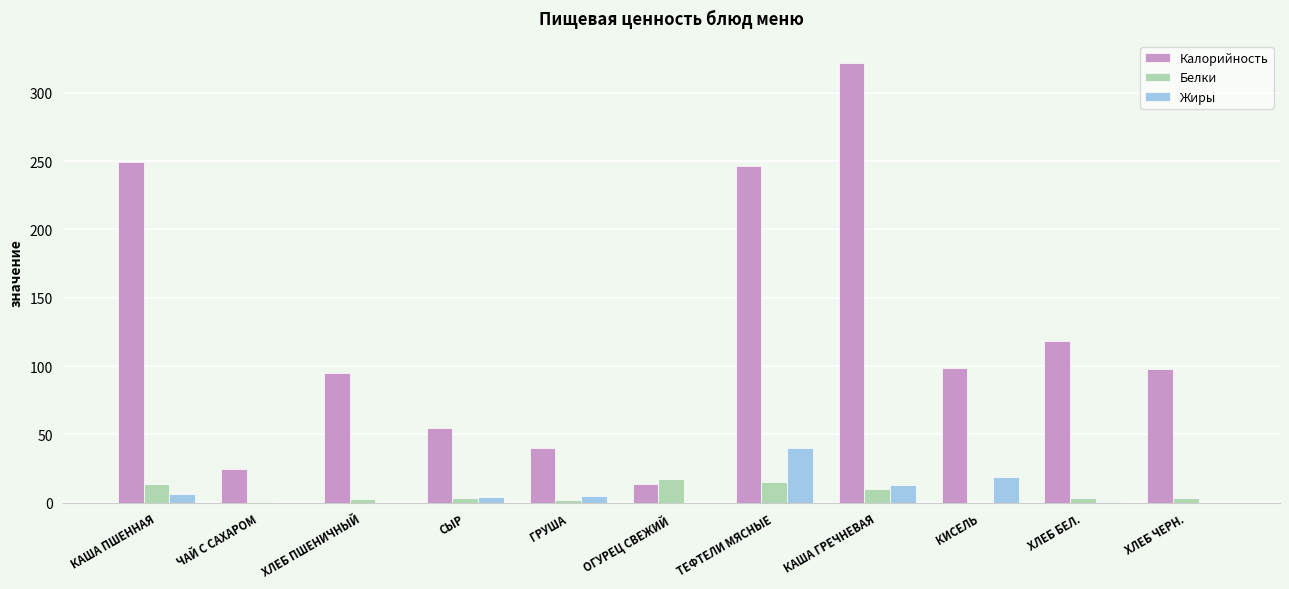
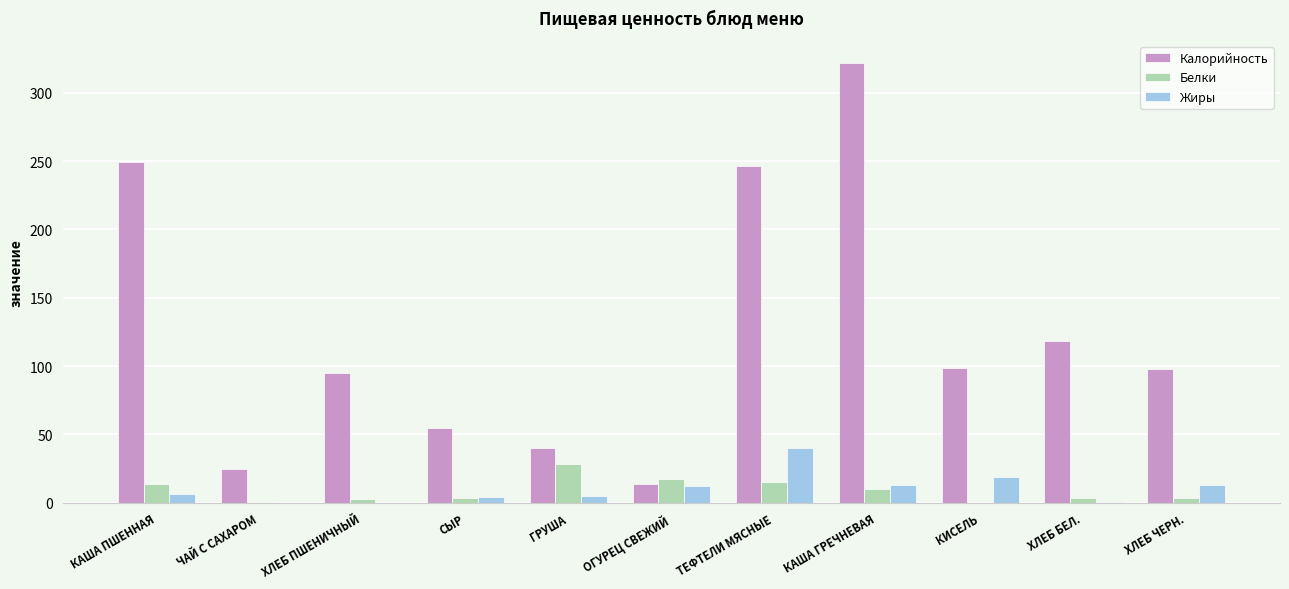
Белки, ГРУША: 2 -> 28
Жиры, ОГУРЕЦ СВЕЖИЙ: 0 -> 12
Жиры, ХЛЕБ ЧЕРН.: 0 -> 13
